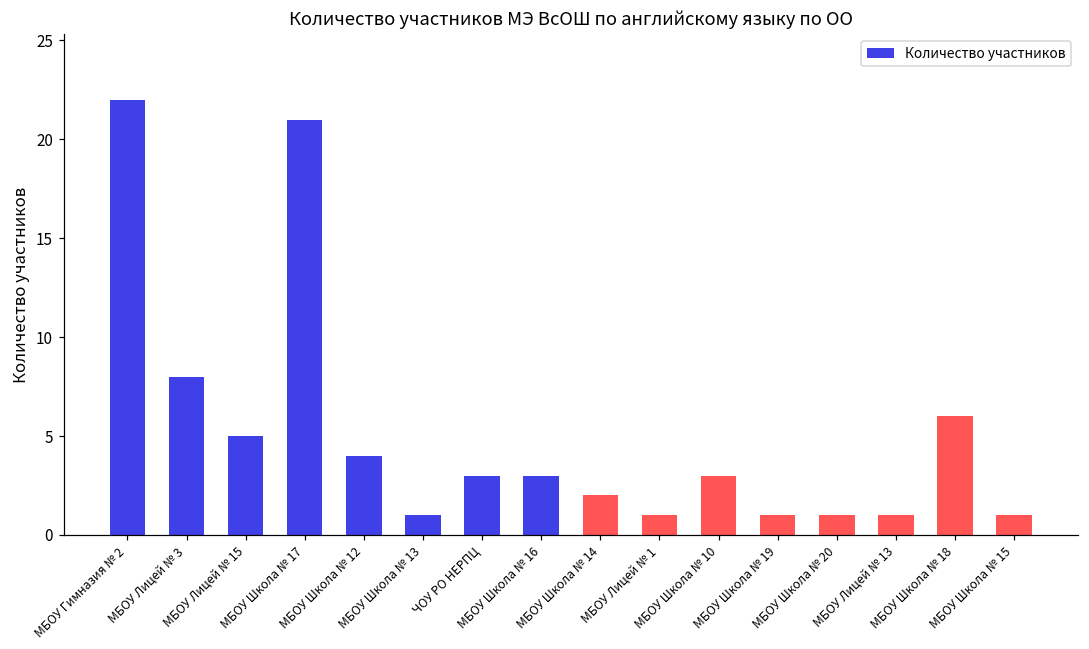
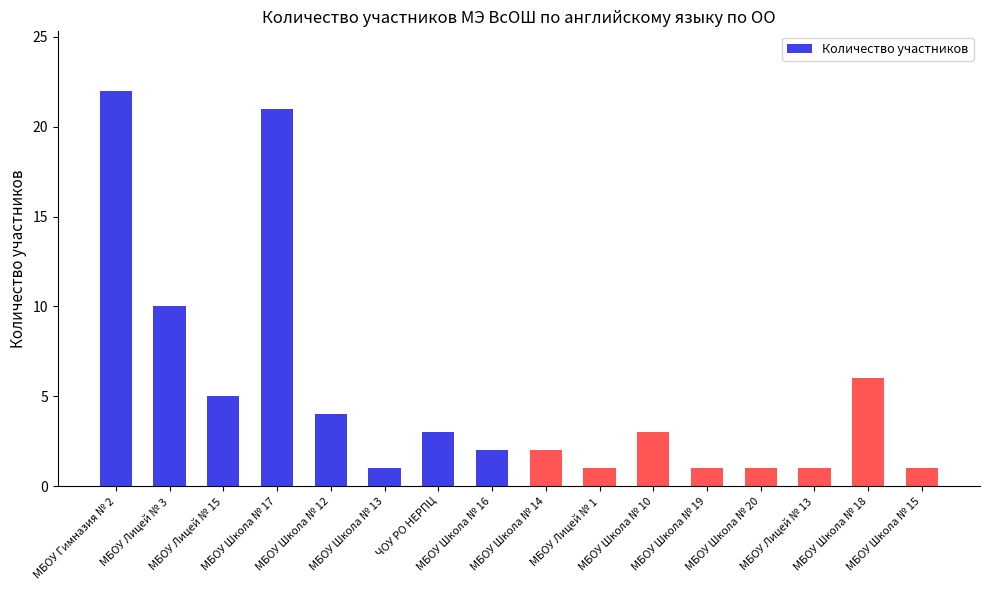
МБОУ Лицей № 3: 8 -> 10
МБОУ Школа № 16: 3 -> 2
